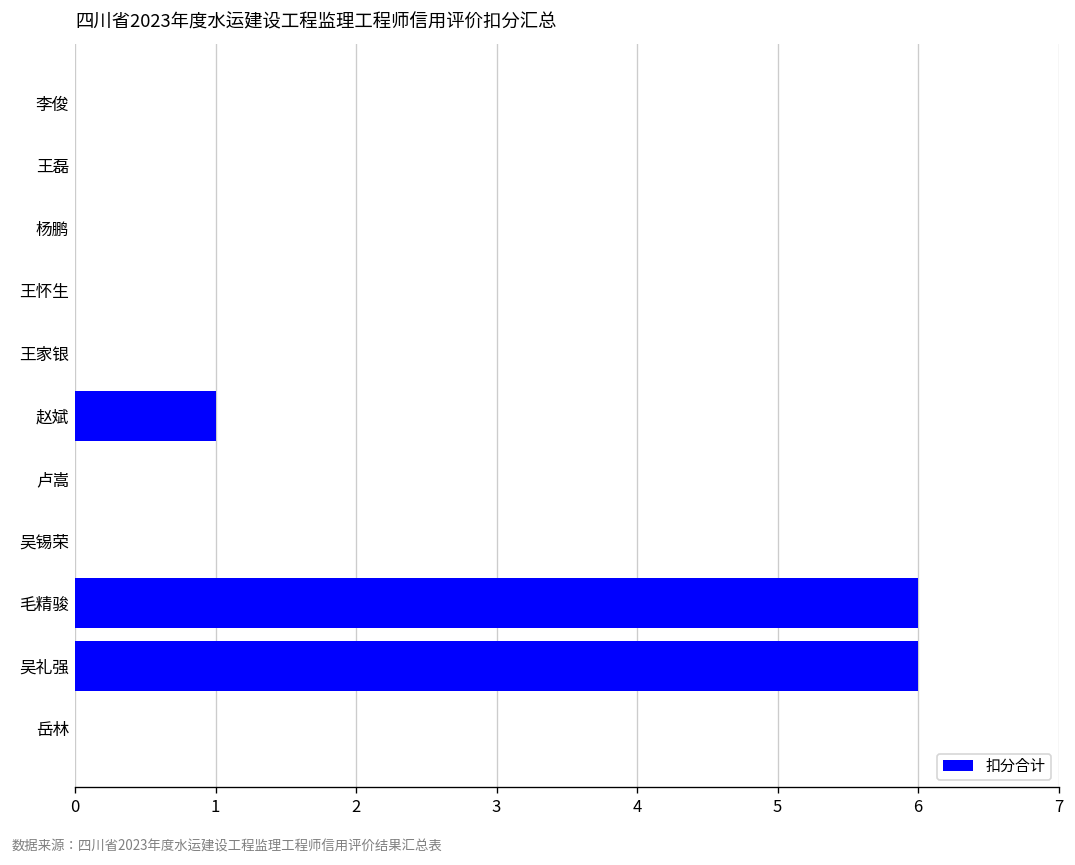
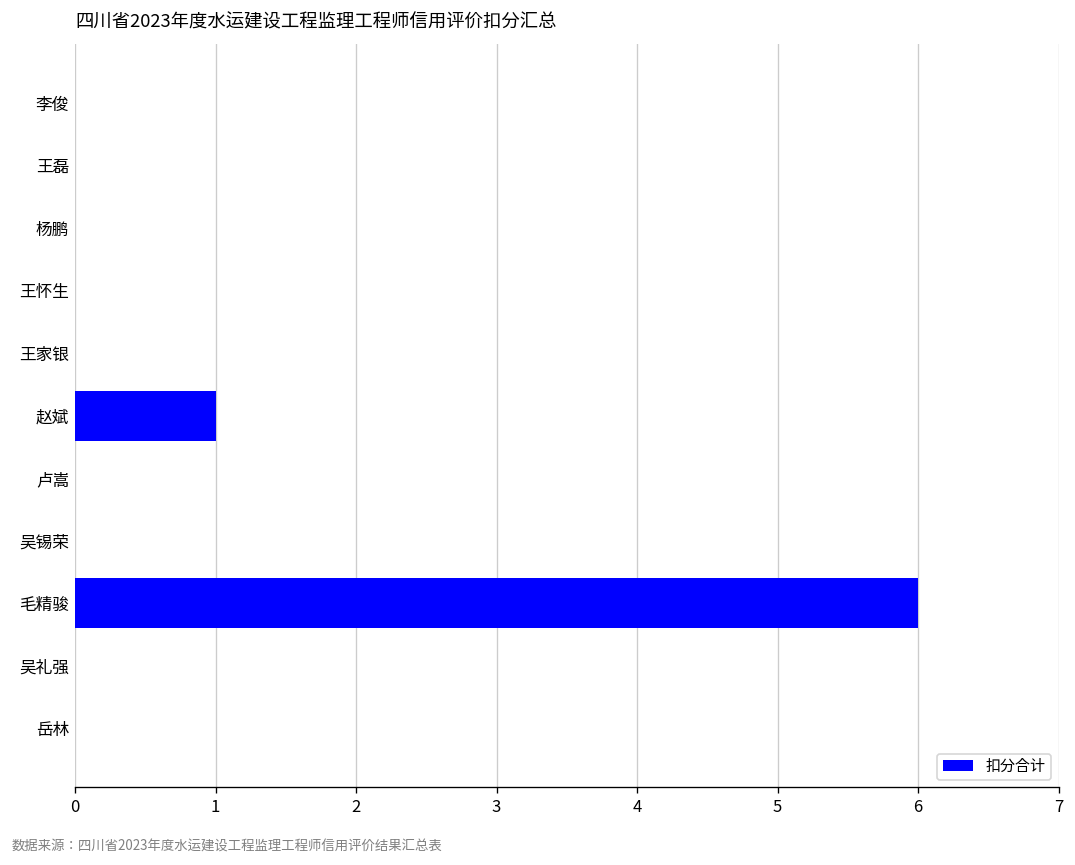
吴礼强: 6 -> 0
